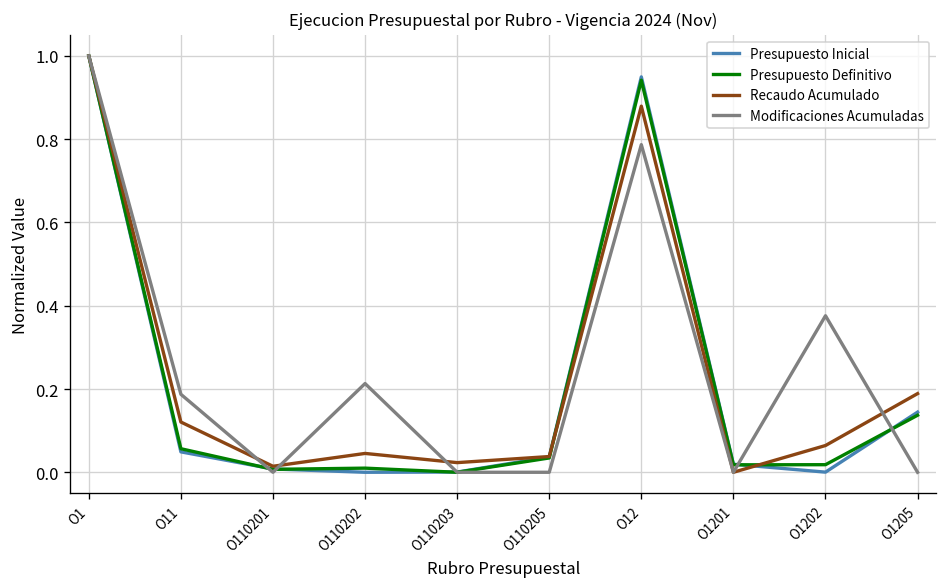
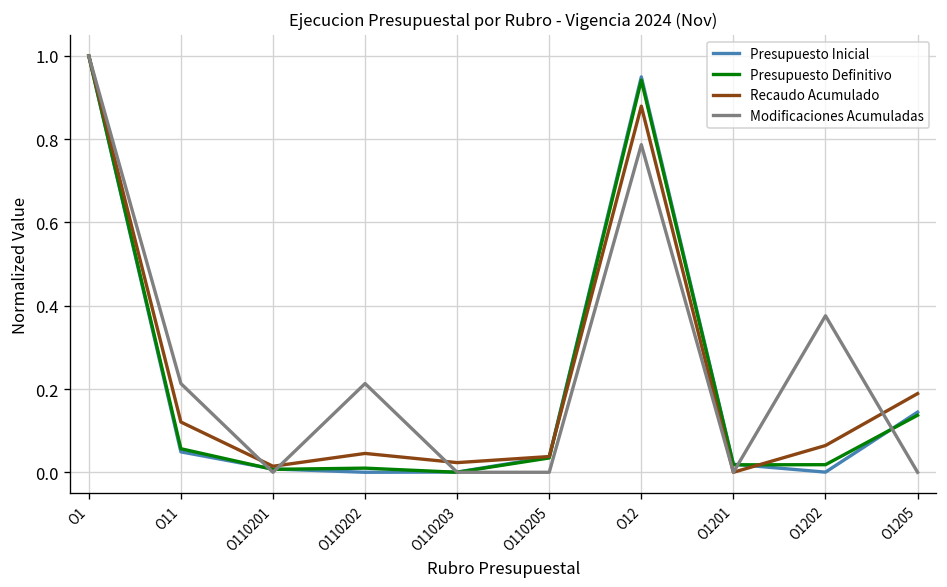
Modificaciones Acumuladas, O11: 0.19 -> 0.21
